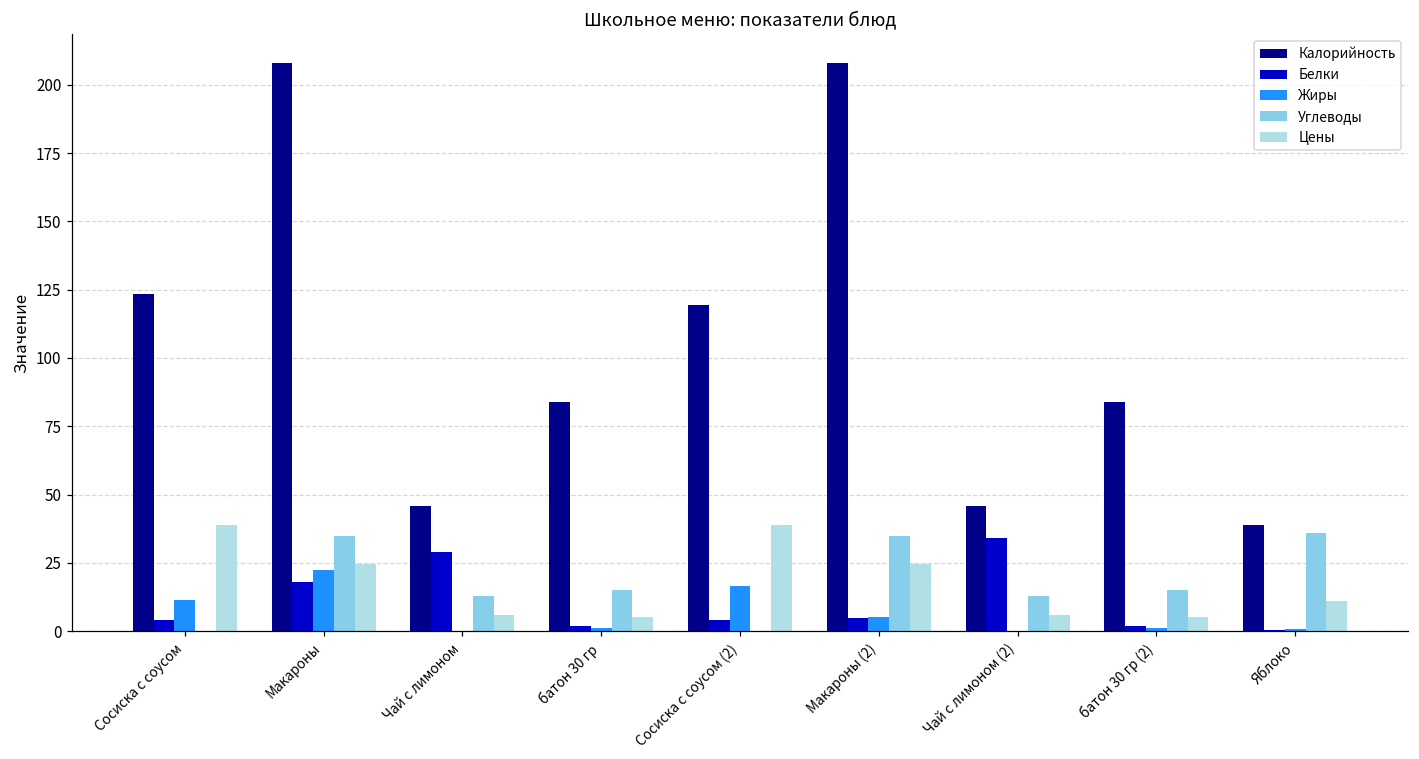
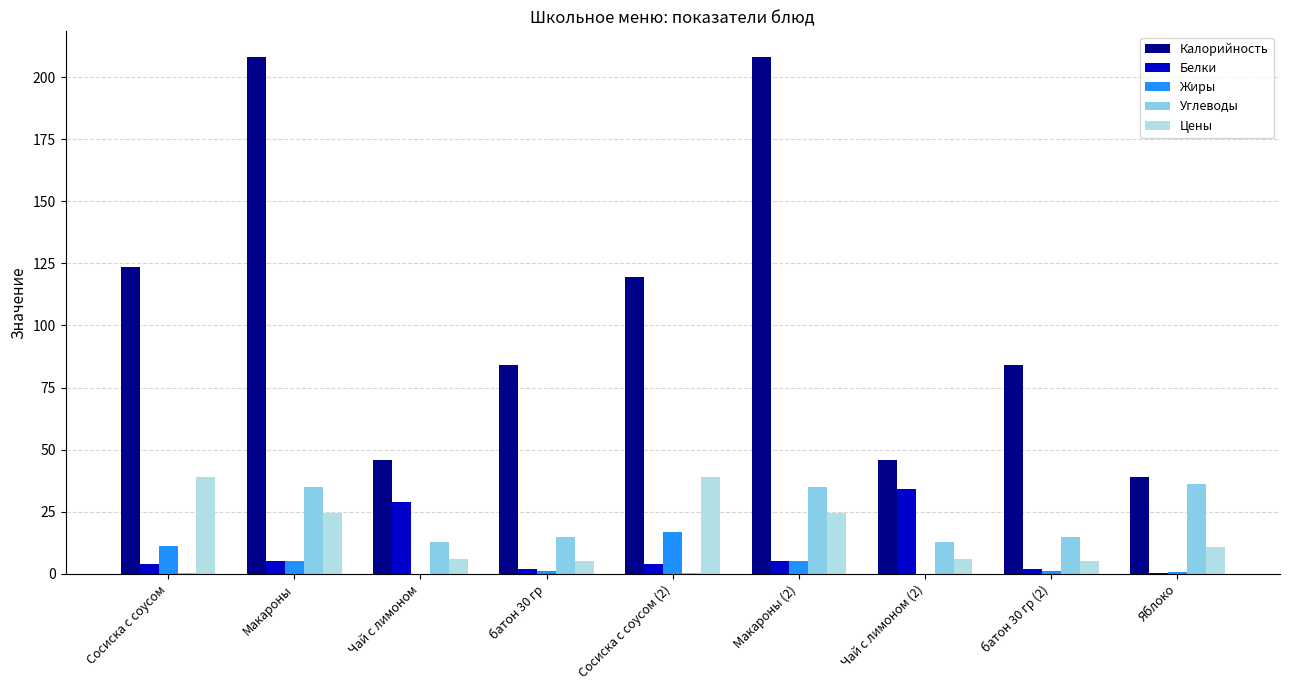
Белки, Макароны: 18 -> 5
Жиры, Макароны: 22 -> 5
